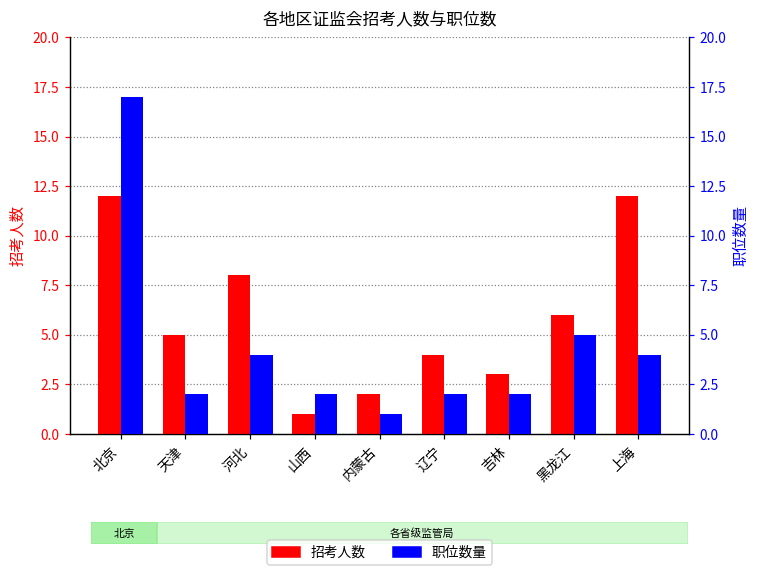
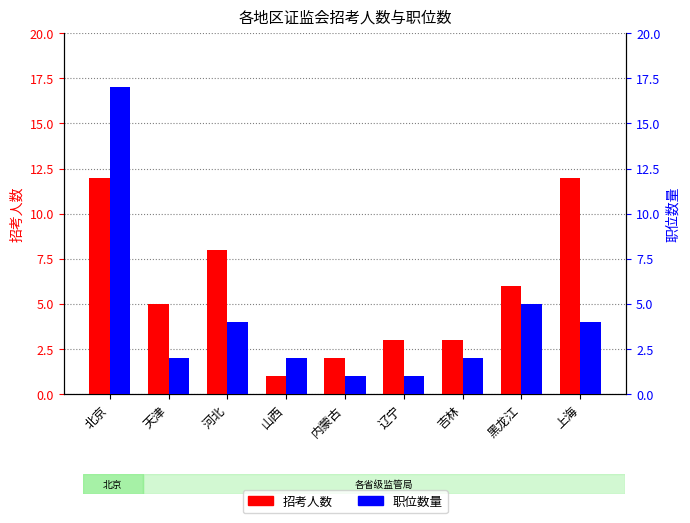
招考人数, 辽宁: 4 -> 3
职位数量, 辽宁: 2 -> 1
